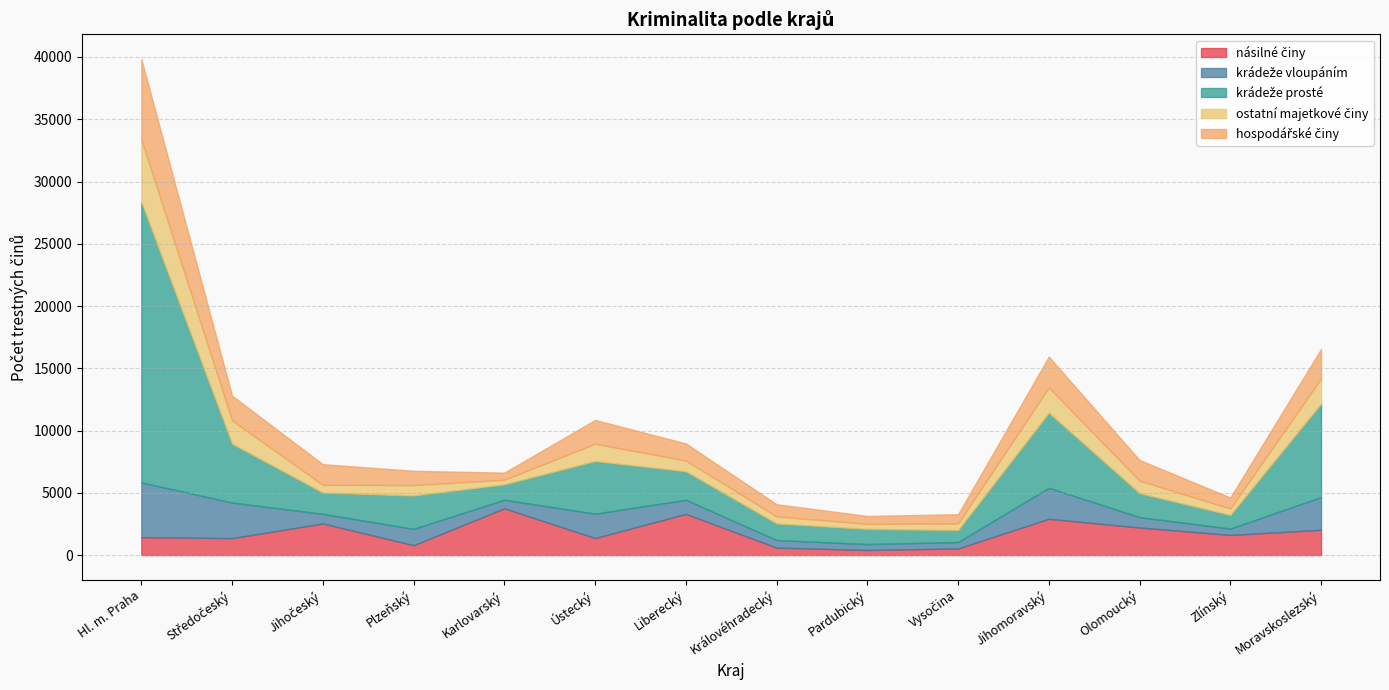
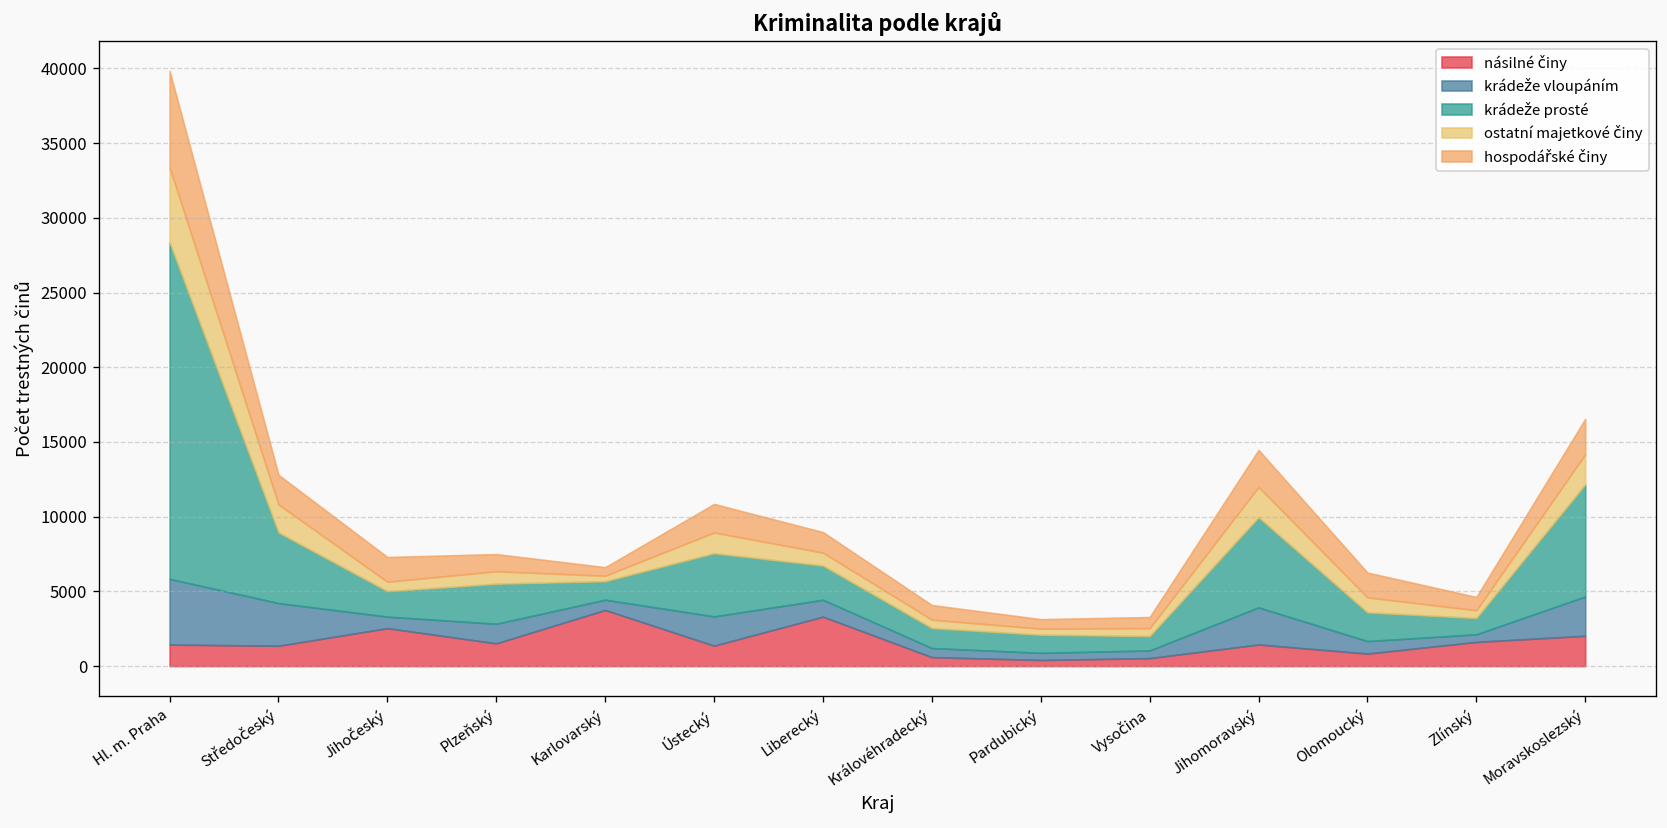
násilné činy, Plzeňský: 800 -> 1500
násilné činy, Jihomoravský: 2900 -> 1400
násilné činy, Olomoucký: 2200 -> 800
